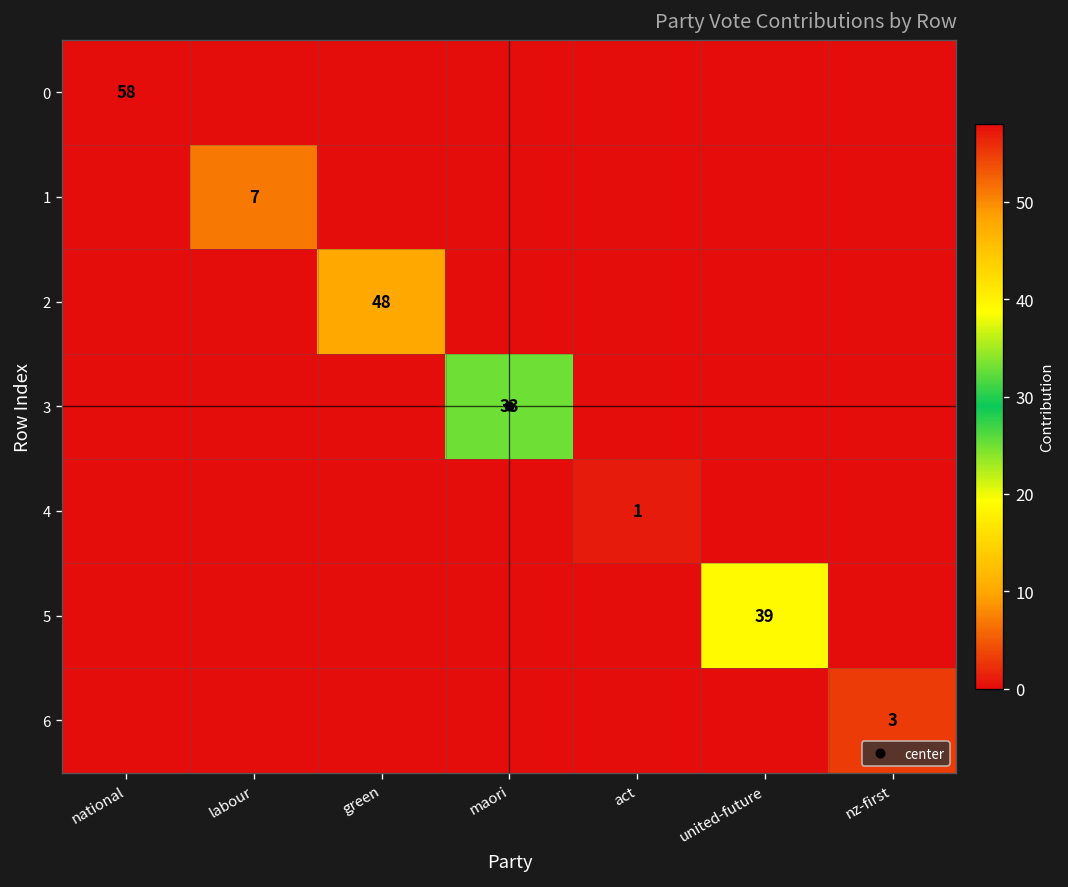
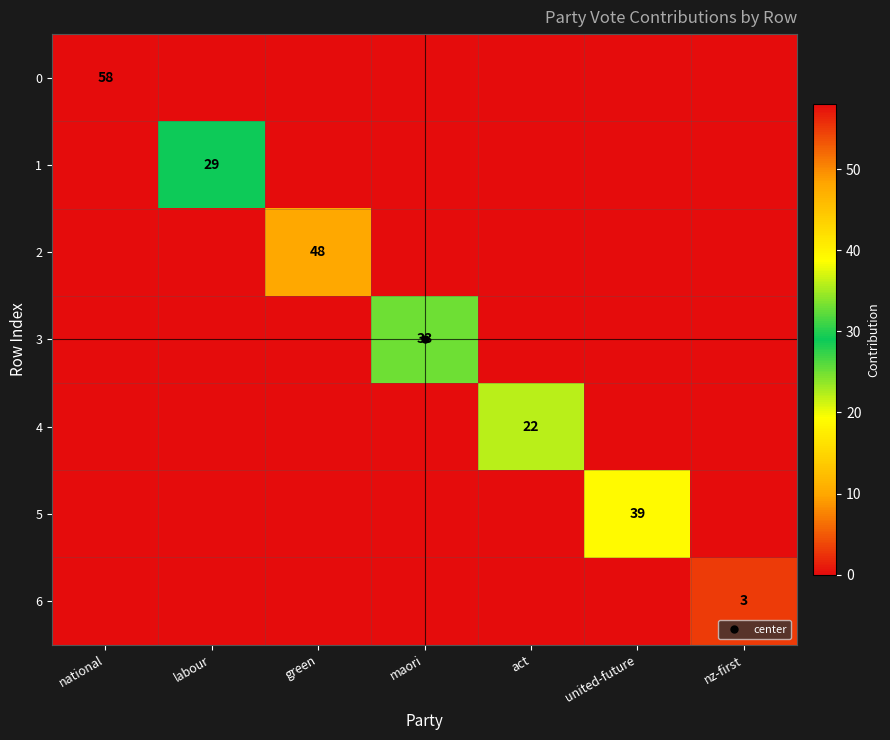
1, labour: 7 -> 29
4, act: 1 -> 22
